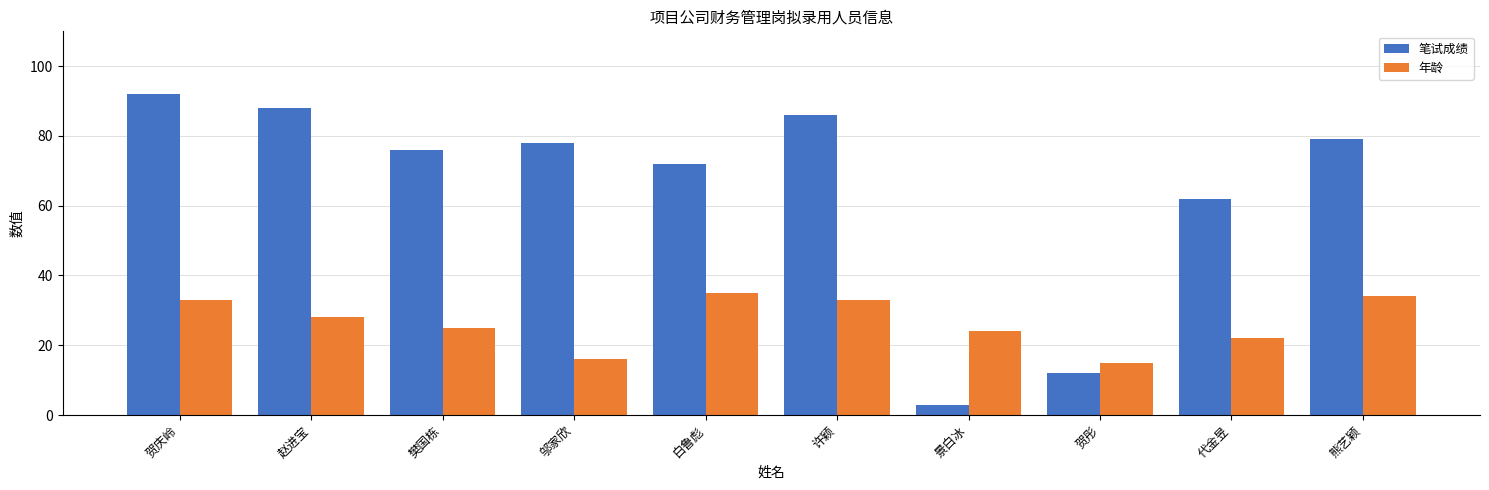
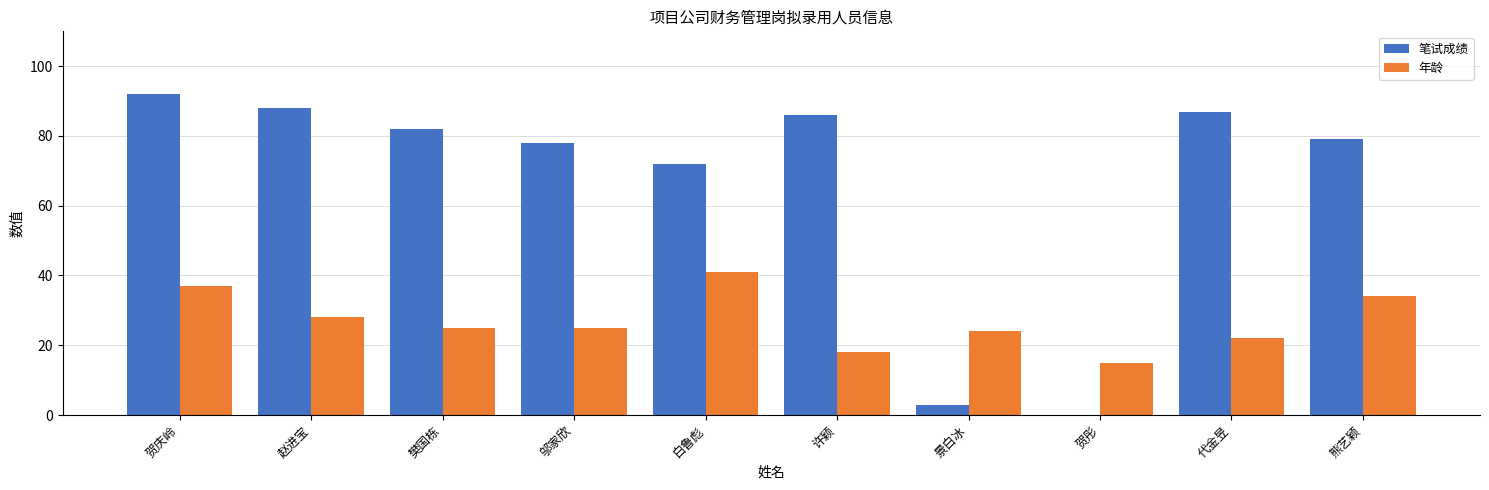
年龄, 贺庆岭: 33 -> 37
笔试成绩, 樊国栋: 76 -> 82
年龄, 邬家欣: 16 -> 25
年龄, 白鲁彪: 35 -> 41
年龄, 许颖: 33 -> 18
笔试成绩, 贺彤: 12 -> 0
笔试成绩, 代金昱: 62 -> 87
